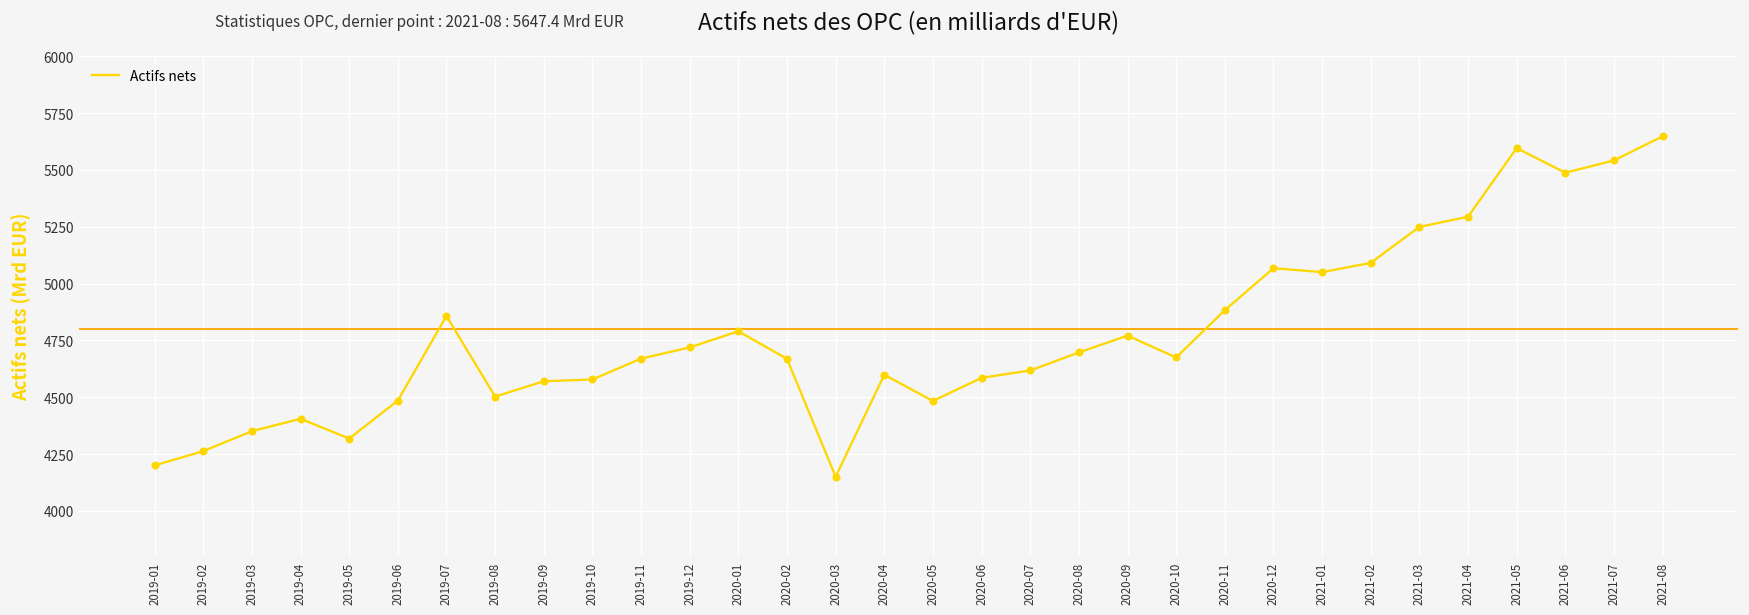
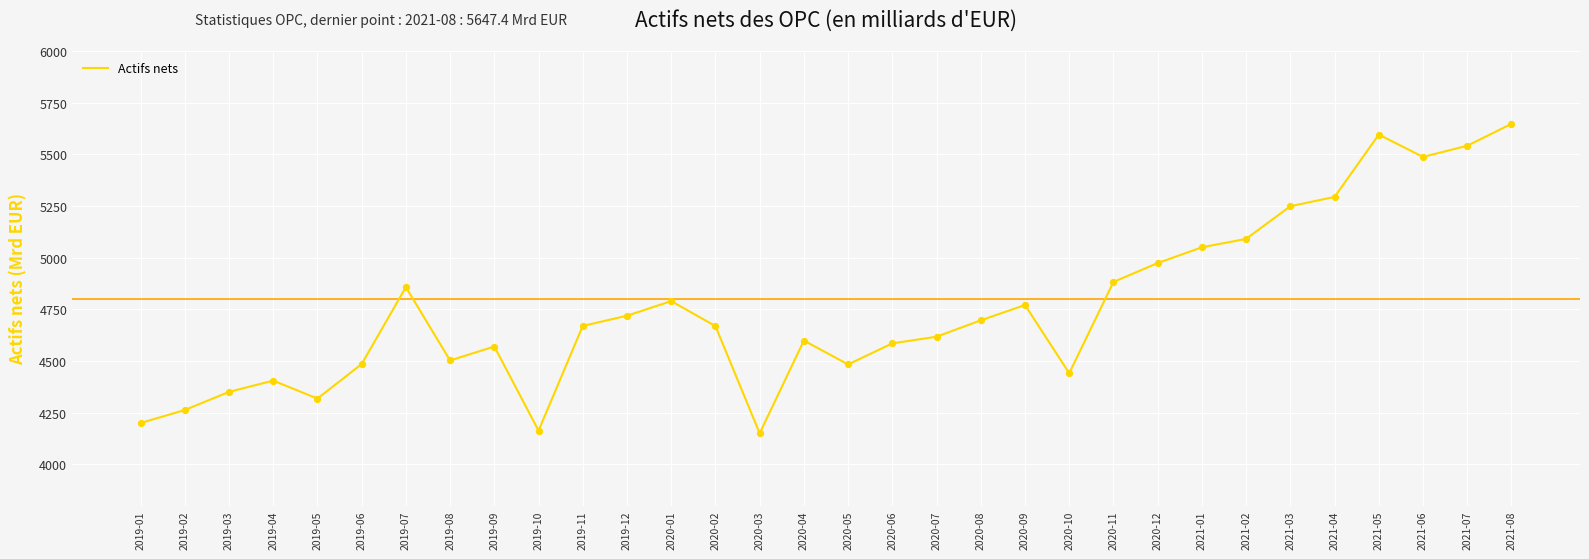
2019-10: 4580 -> 4160
2020-10: 4670 -> 4440
2020-12: 5070 -> 4970
